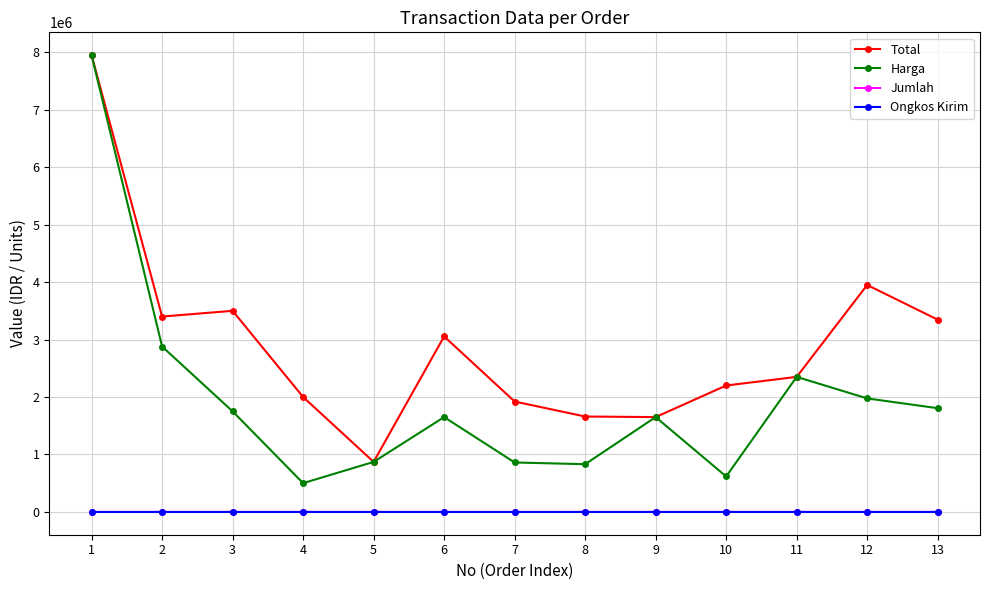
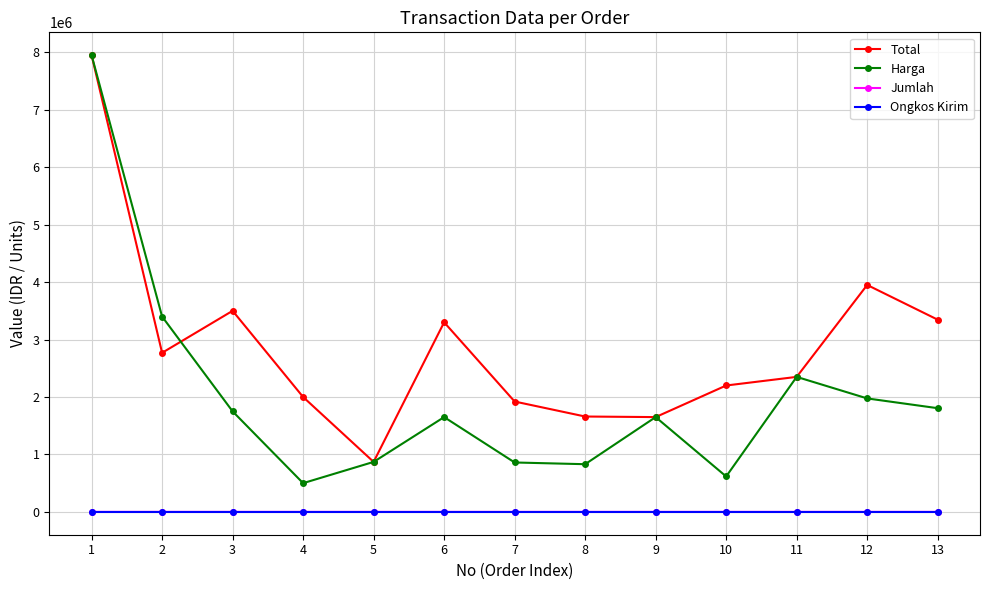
Total, 2: 3400000 -> 2800000
Harga, 2: 2900000 -> 3400000
Total, 6: 3100000 -> 3300000
